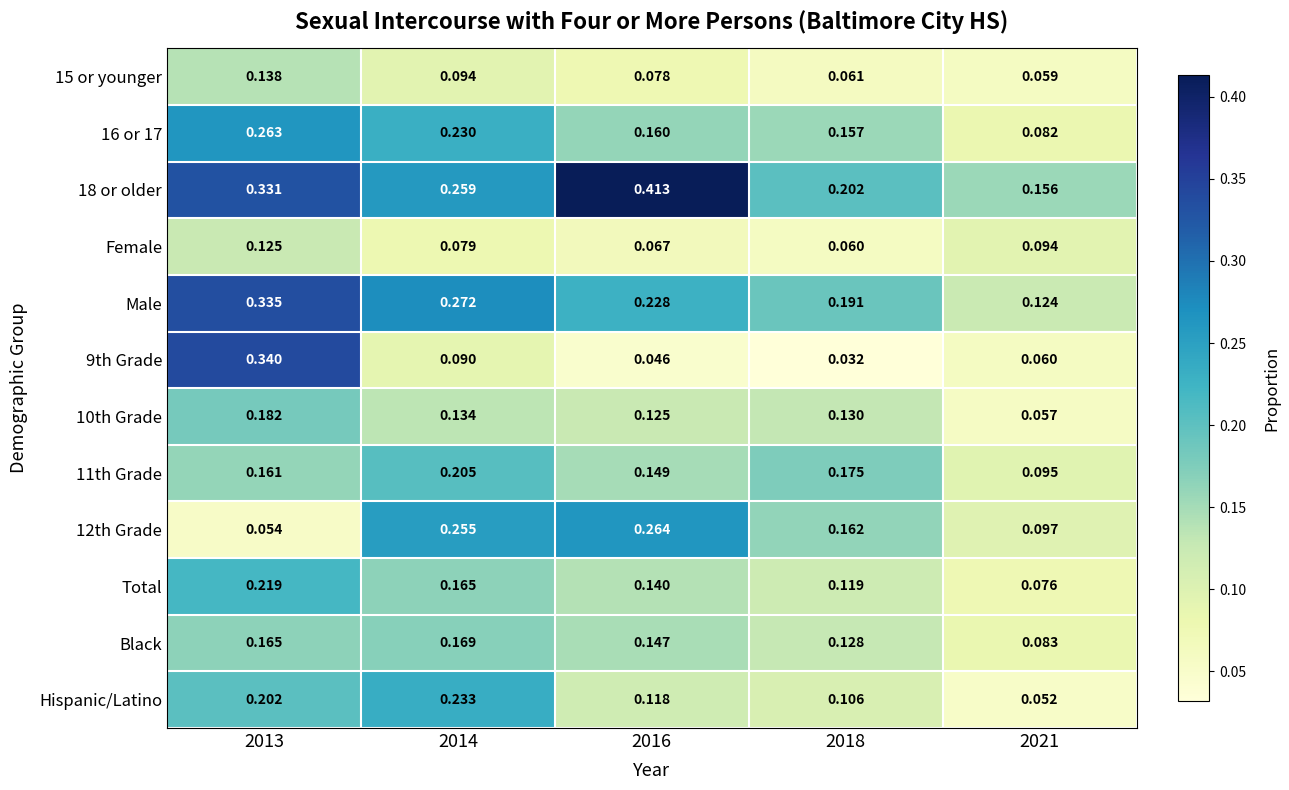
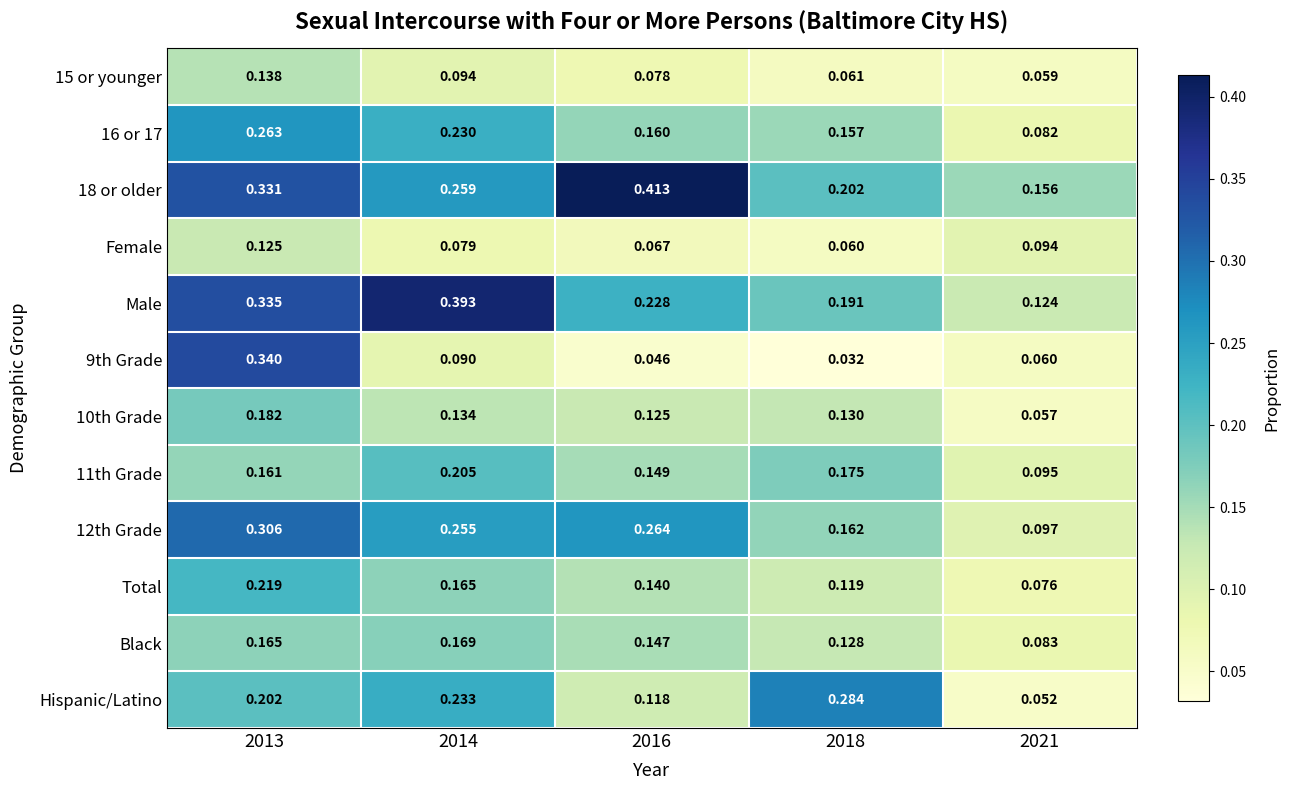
Male, 2014: 0.272 -> 0.393
12th Grade, 2013: 0.054 -> 0.306
Hispanic/Latino, 2018: 0.106 -> 0.284
